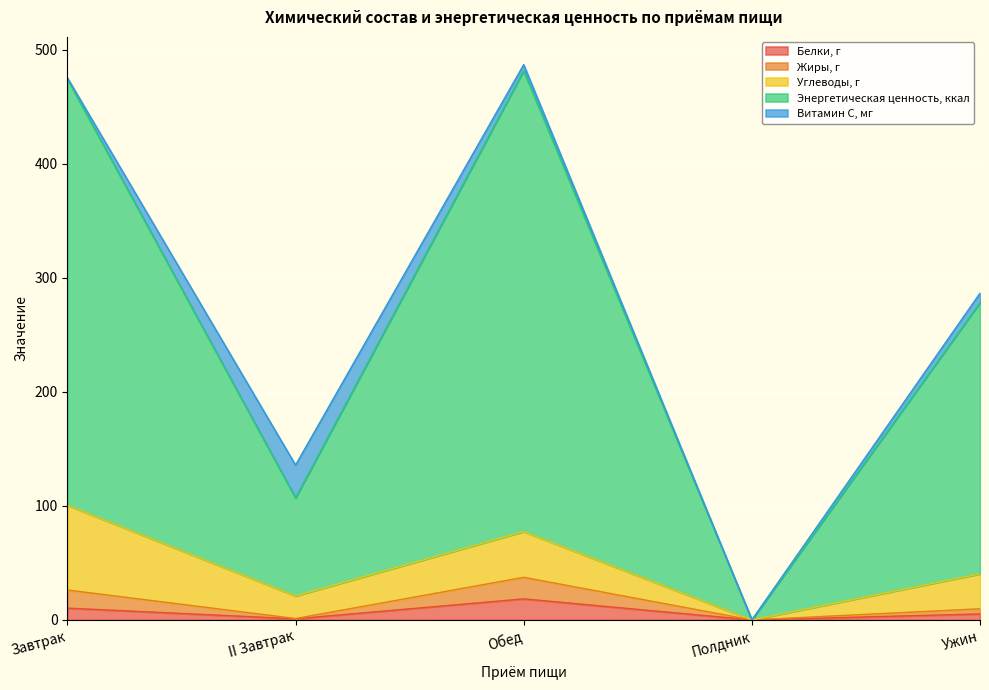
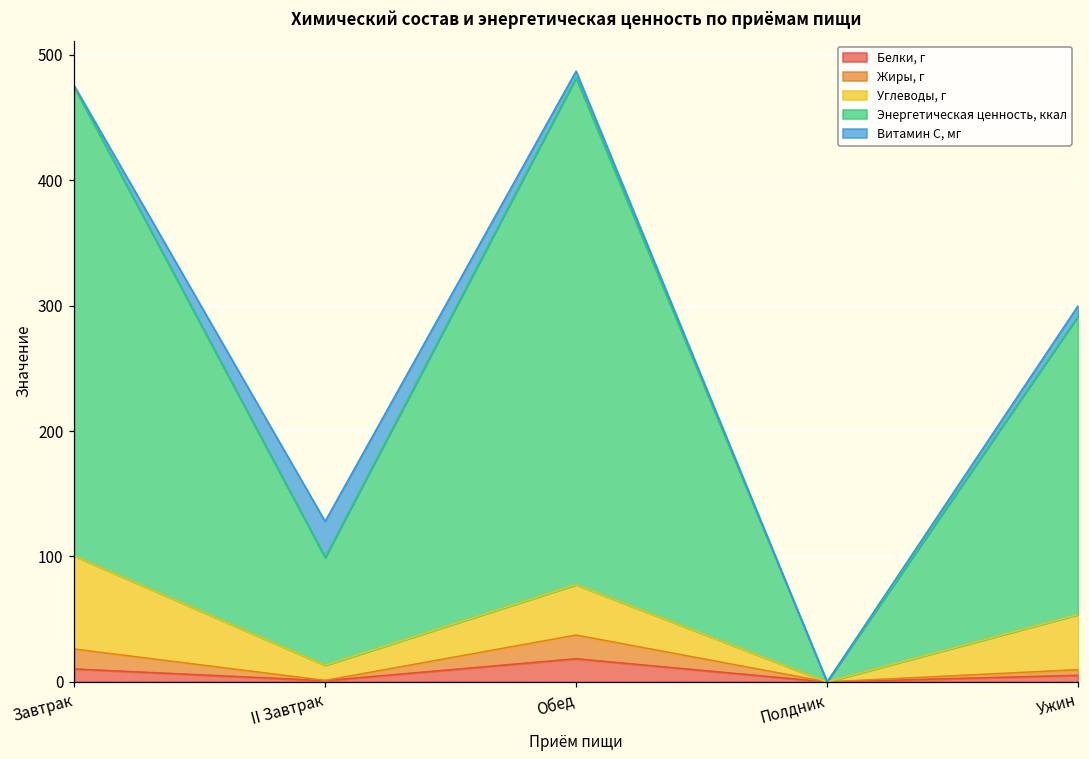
Углеводы, г, II Завтрак: 20 -> 12
Углеводы, г, Ужин: 31 -> 44
